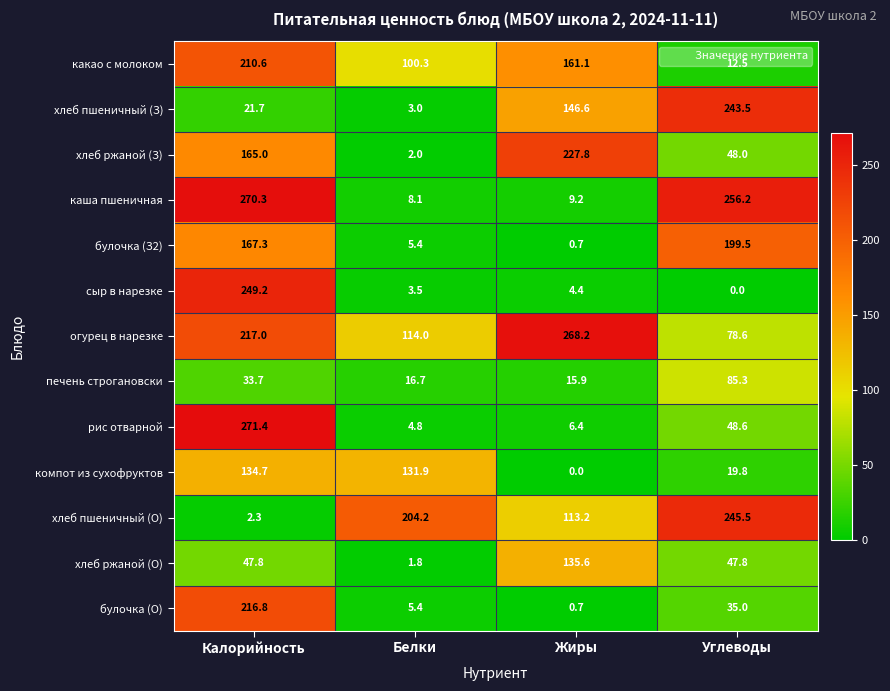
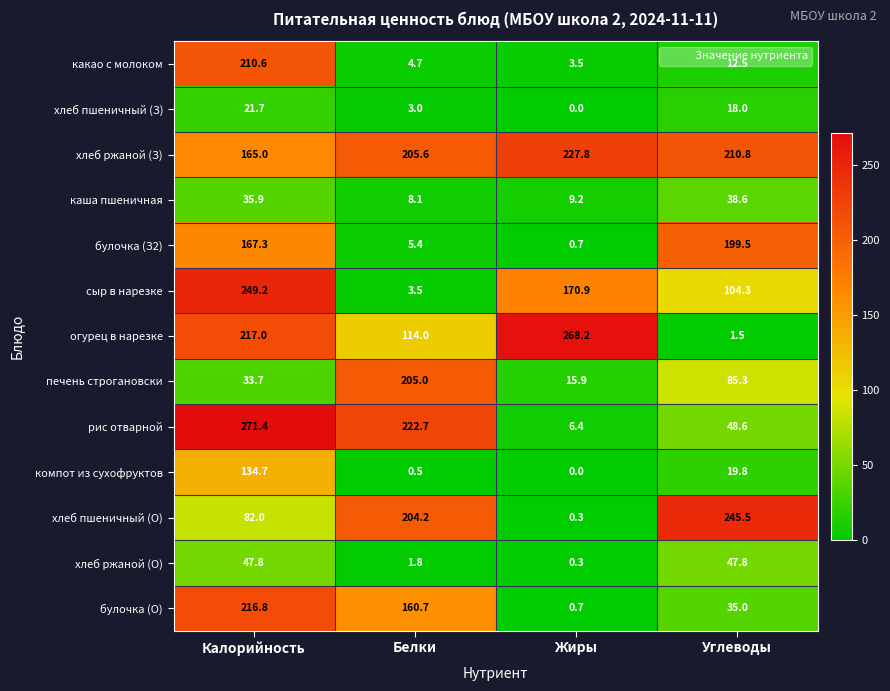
какао с молоком, Белки: 100.3 -> 4.7
какао с молоком, Жиры: 161.1 -> 3.5
хлеб пшеничный (З), Жиры: 146.6 -> 0.0
хлеб пшеничный (З), Углеводы: 243.5 -> 18.0
хлеб ржаной (З), Белки: 2.0 -> 205.6
хлеб ржаной (З), Углеводы: 48.0 -> 210.8
каша пшеничная, Калорийность: 270.3 -> 35.9
каша пшеничная, Углеводы: 256.2 -> 38.6
сыр в нарезке, Жиры: 4.4 -> 170.9
сыр в нарезке, Углеводы: 0.0 -> 104.3
огурец в нарезке, Углеводы: 78.6 -> 1.5
печень строгановски, Белки: 16.7 -> 205.0
рис отварной, Белки: 4.8 -> 222.7
компот из сухофруктов, Белки: 131.9 -> 0.5
хлеб пшеничный (О), Калорийность: 2.3 -> 82.0
хлеб пшеничный (О), Жиры: 113.2 -> 0.3
хлеб ржаной (О), Жиры: 135.6 -> 0.3
булочка (О), Белки: 5.4 -> 160.7
